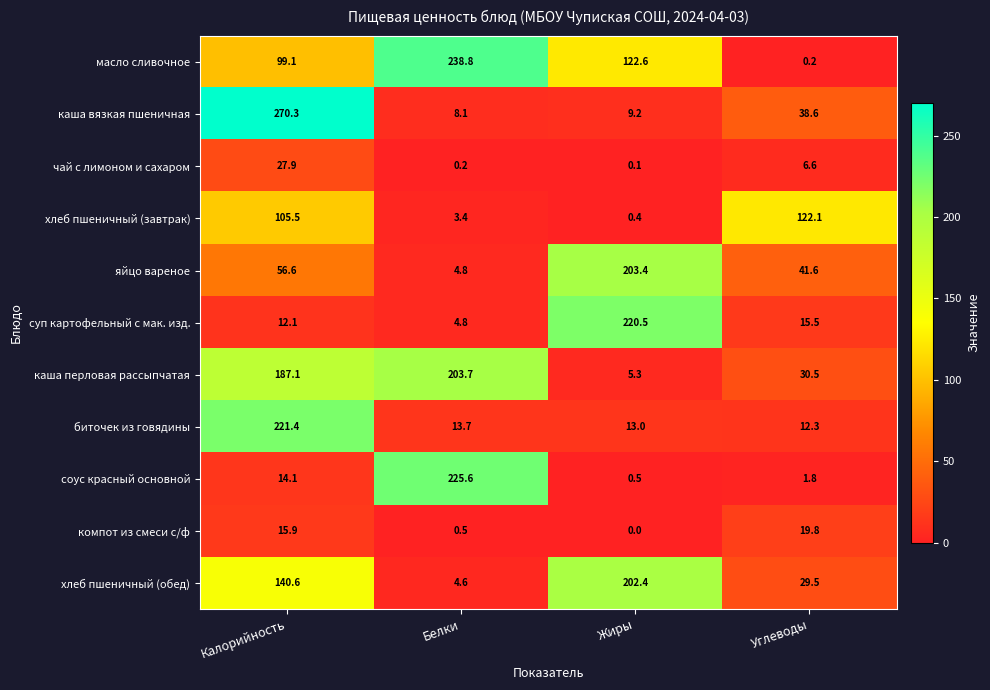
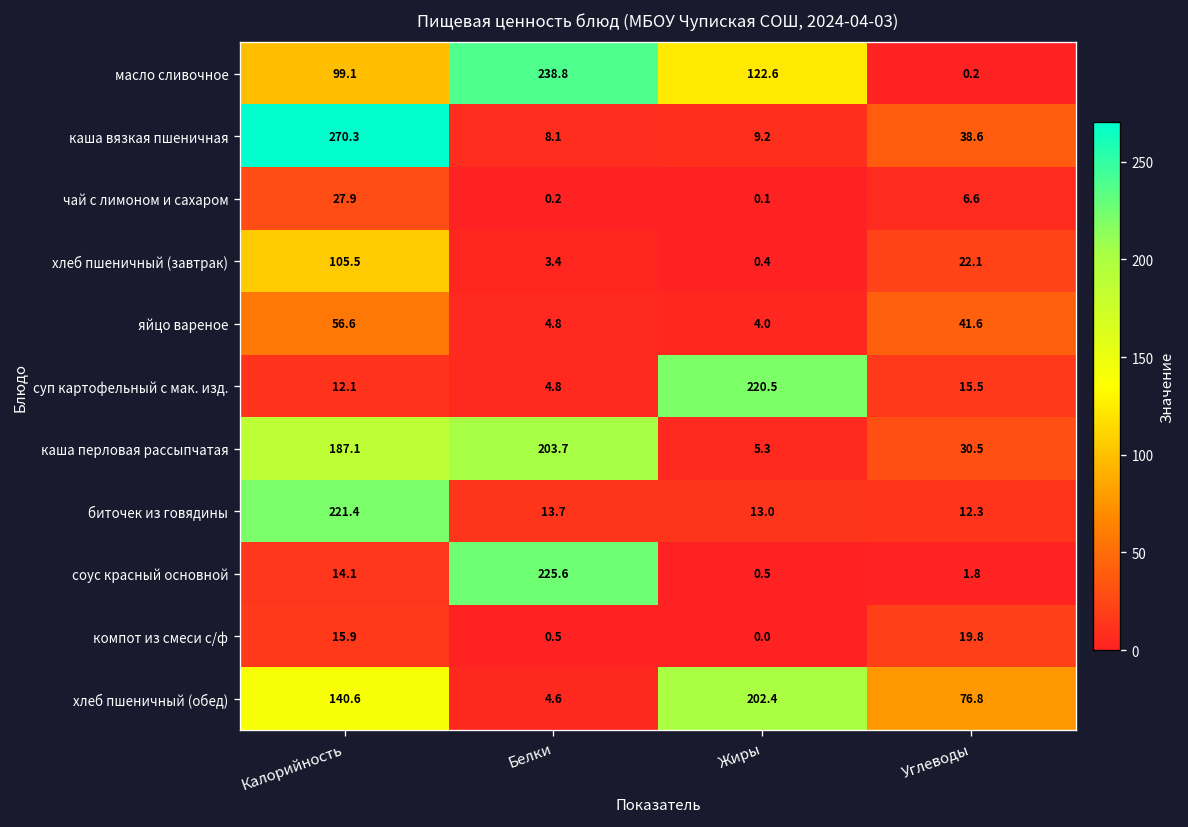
хлеб пшеничный (завтрак), Углеводы: 122.1 -> 22.1
яйцо вареное, Жиры: 203.4 -> 4.0
хлеб пшеничный (обед), Углеводы: 29.5 -> 76.8
